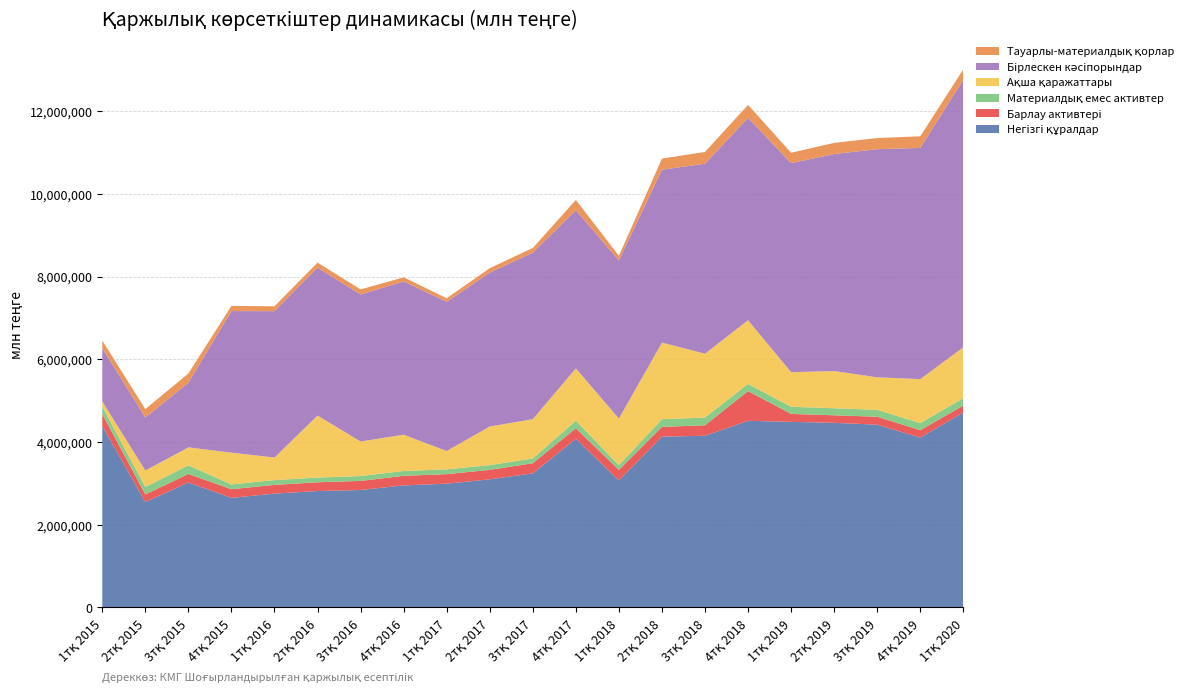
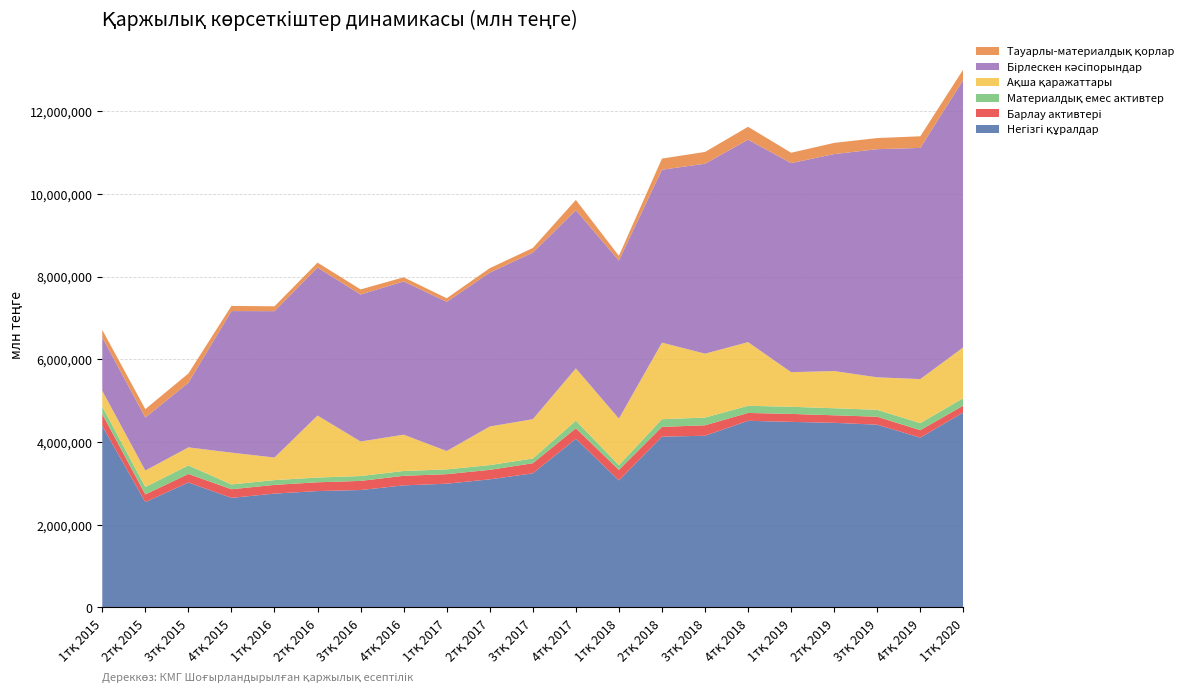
Ақша қаражаттары, 1тқ 2015: 100,000 -> 400,000
Барлау активтері, 4тқ 2018: 700,000 -> 200,000
